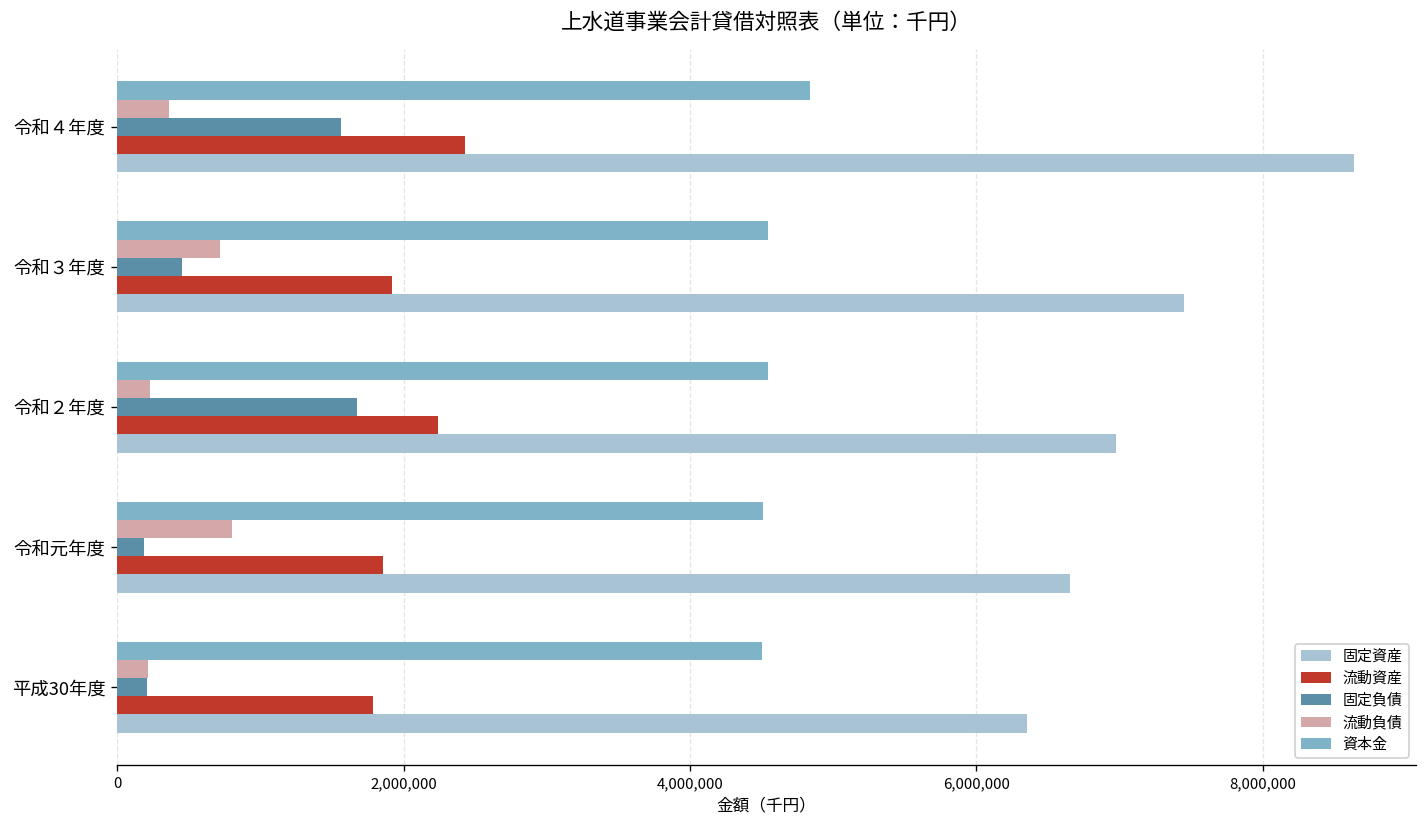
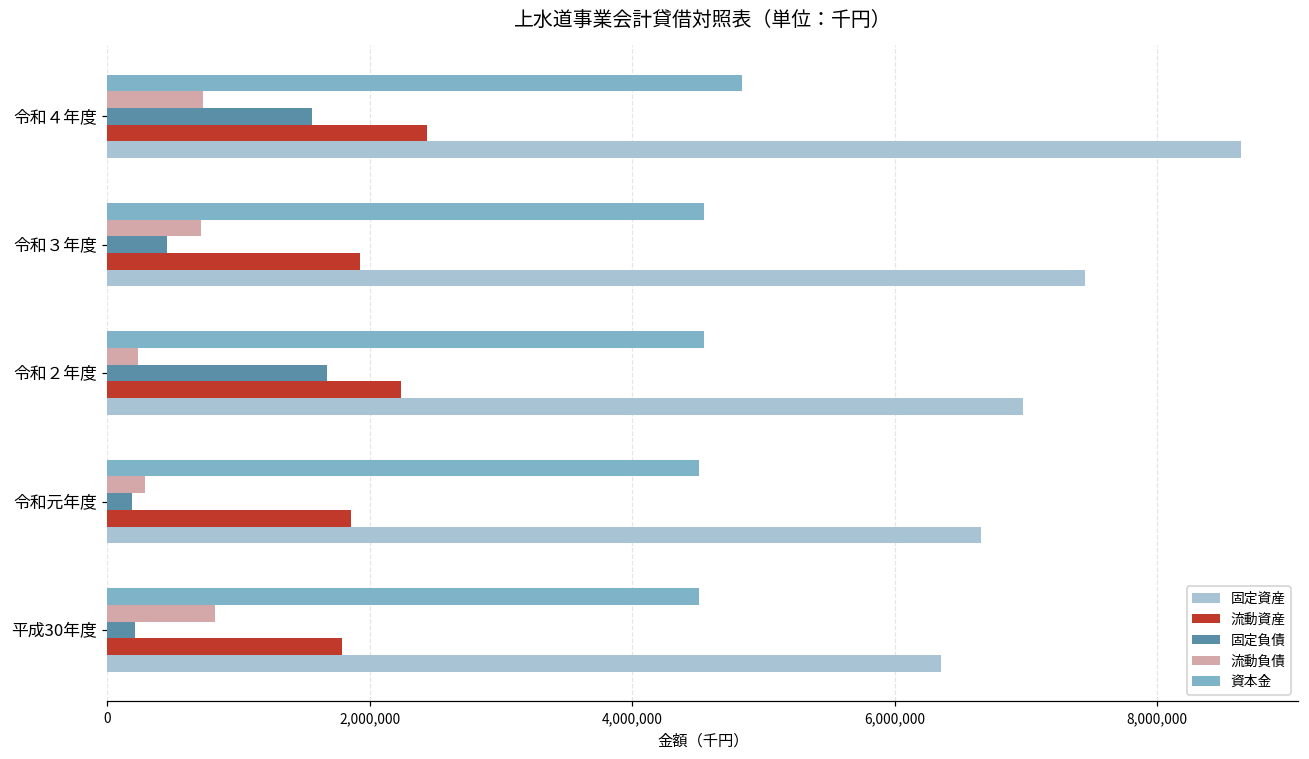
流動負債, 令和４年度: 360,000 -> 730,000
流動負債, 令和元年度: 800,000 -> 290,000
流動負債, 平成30年度: 210,000 -> 820,000
